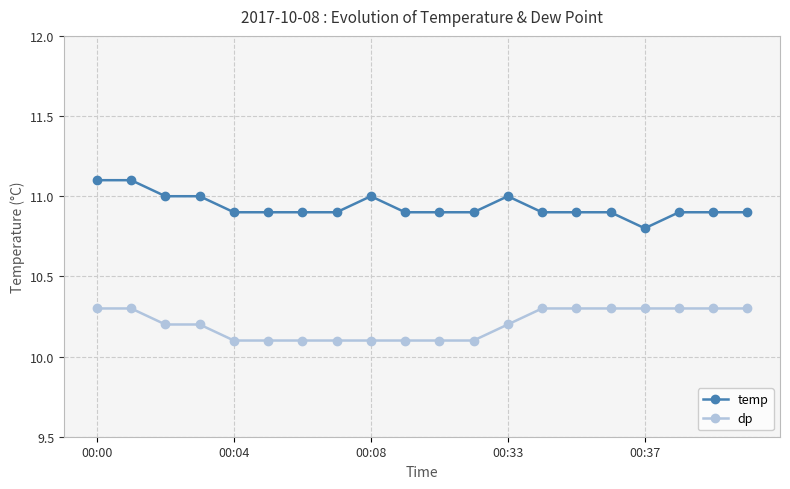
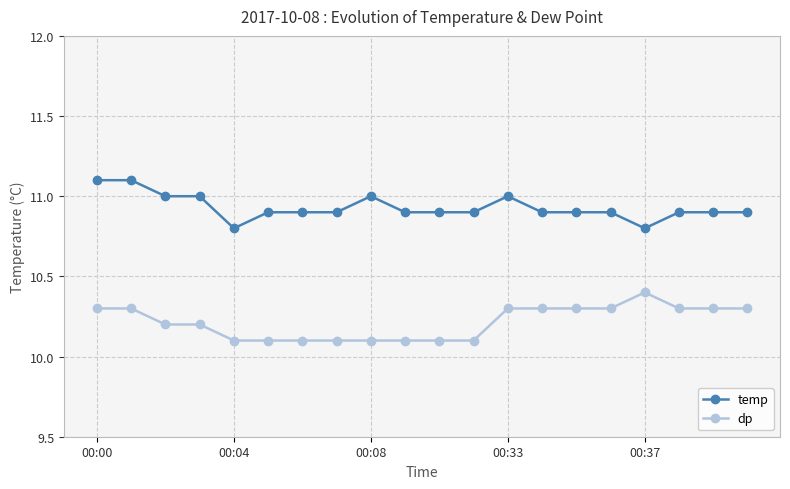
temp, 00:04: 10.9 -> 10.8
dp, 00:33: 10.2 -> 10.3
dp, 00:37: 10.3 -> 10.4
